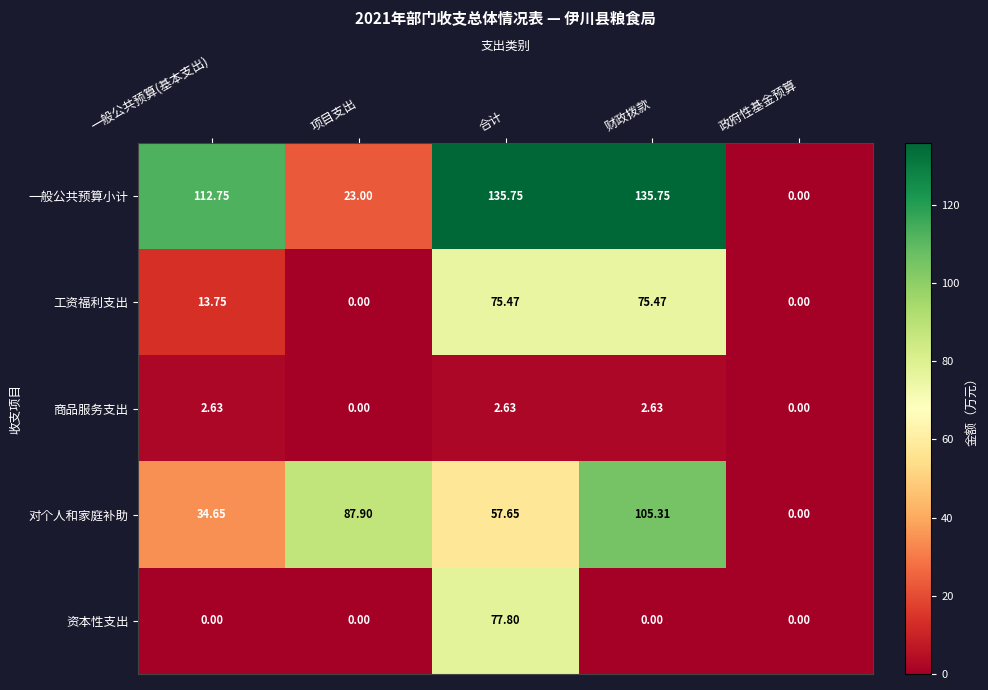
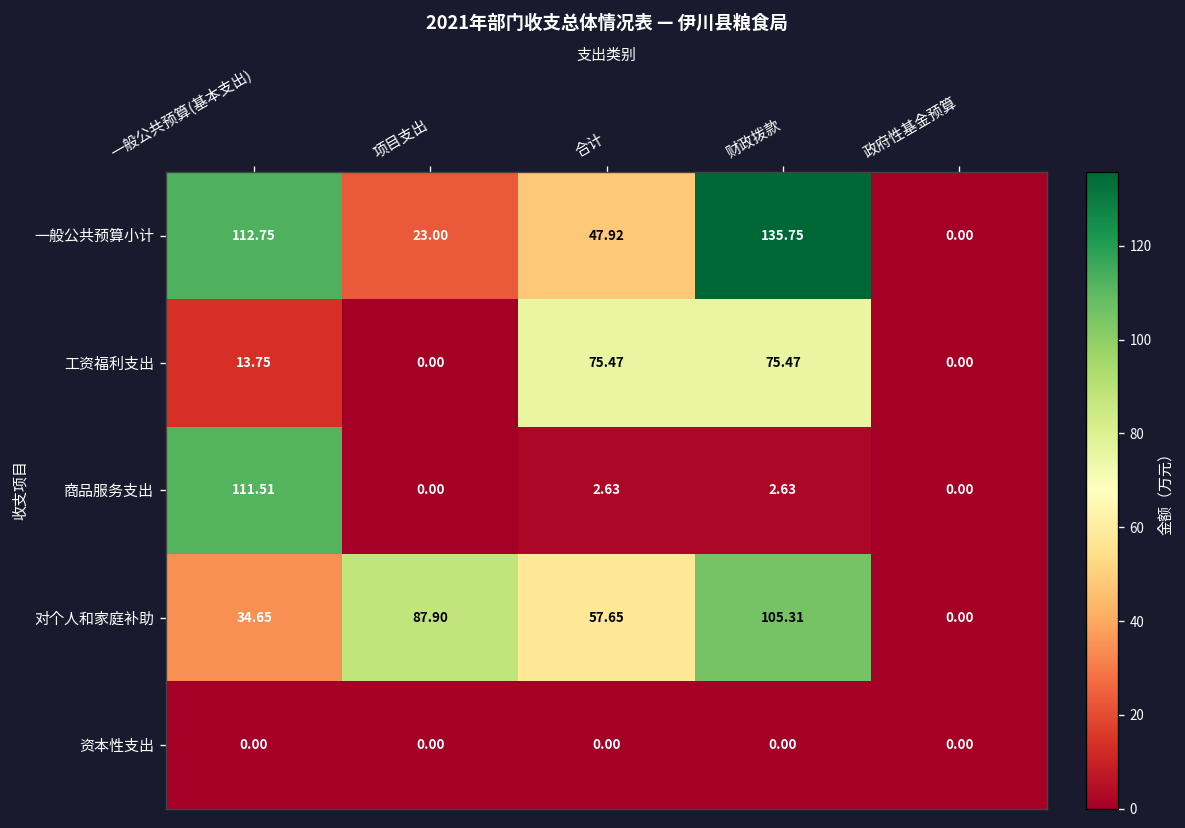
一般公共预算小计, 合计: 135.75 -> 47.92
商品服务支出, 一般公共预算(基本支出): 2.63 -> 111.51
资本性支出, 合计: 77.80 -> 0.00
